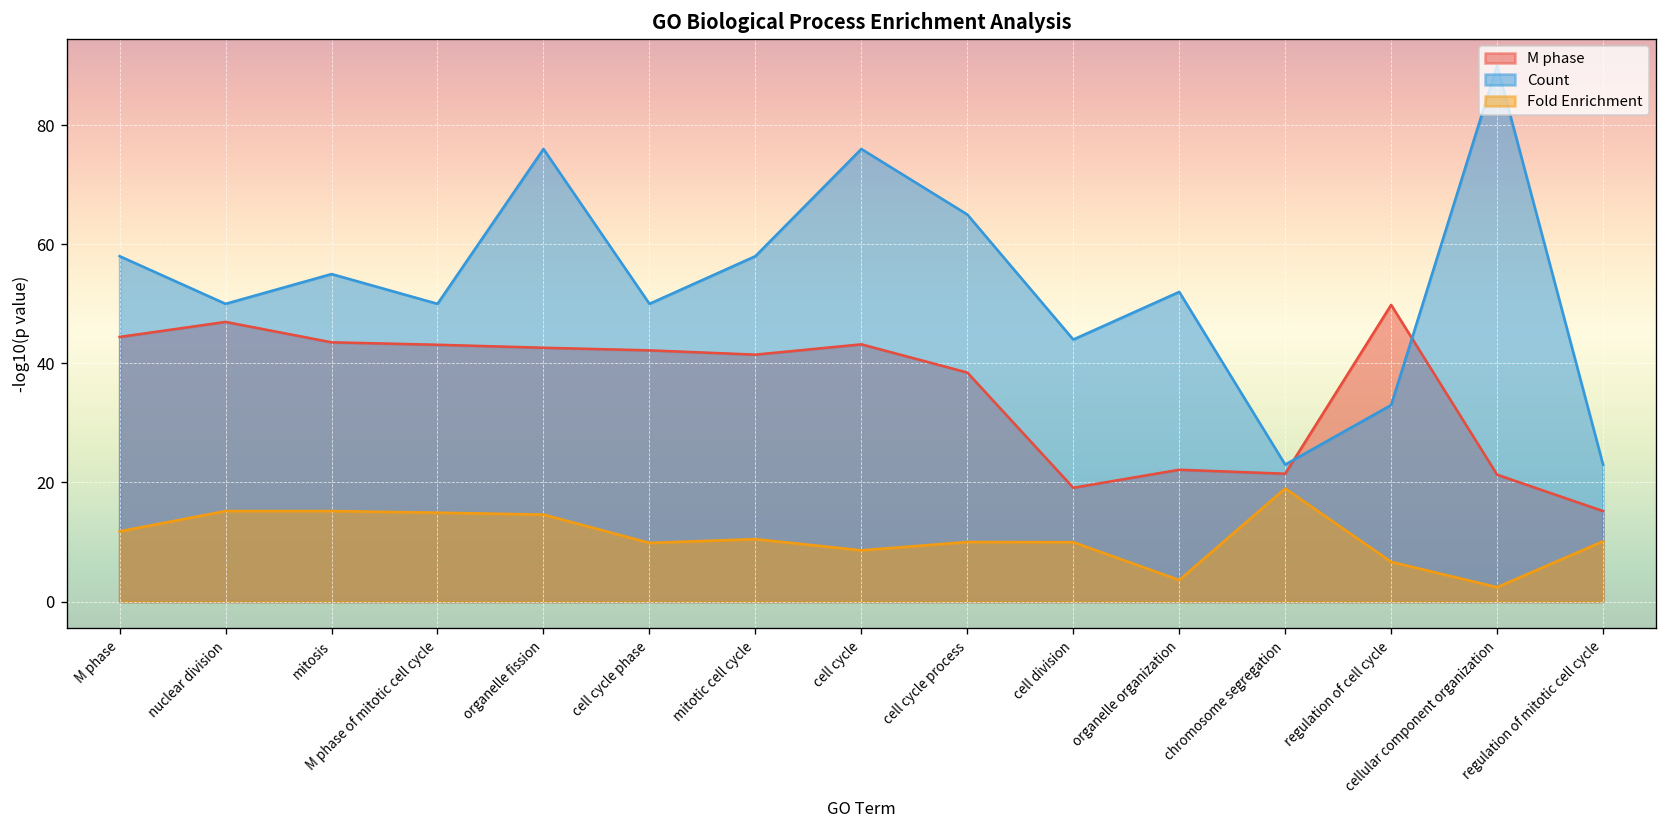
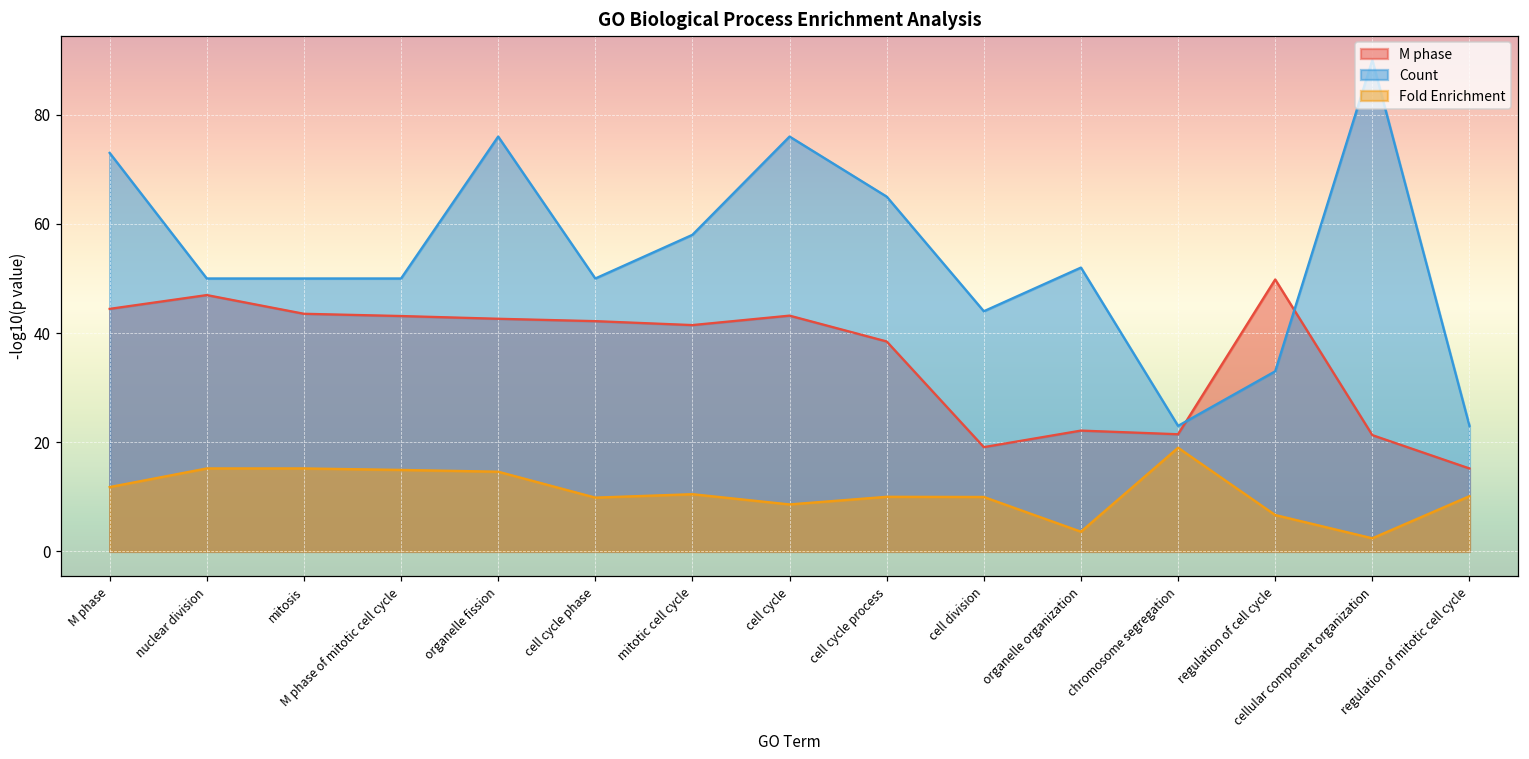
Count, M phase: 58 -> 73
Count, mitosis: 55 -> 50
